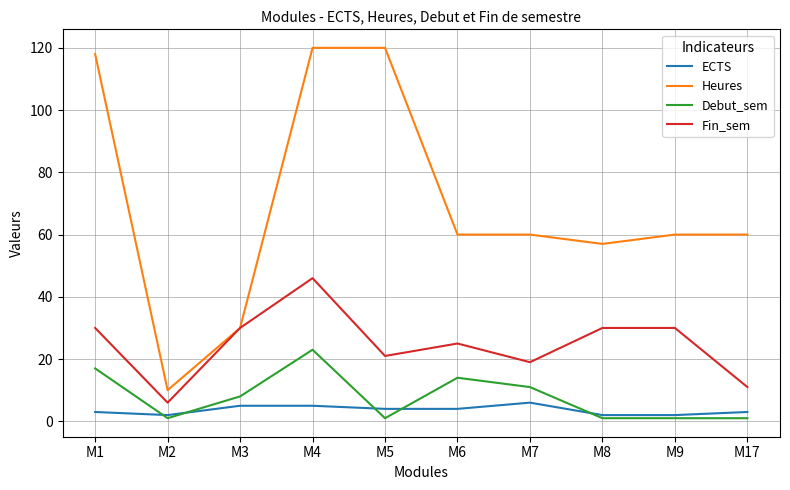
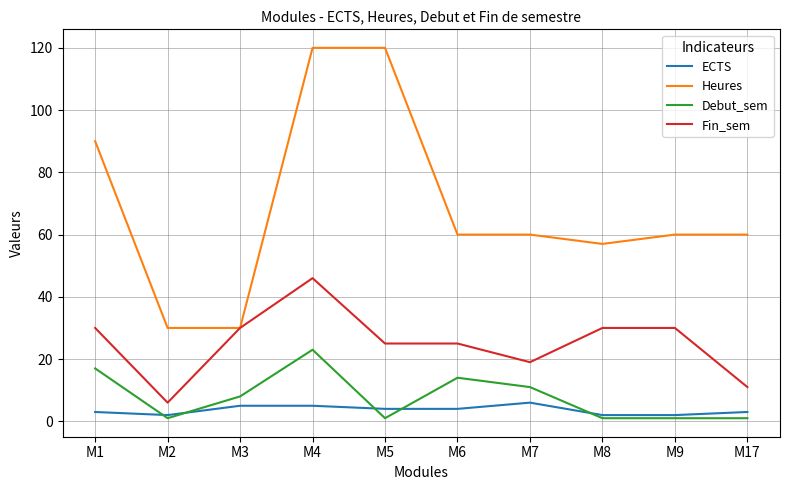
Heures, M1: 118 -> 90
Heures, M2: 10 -> 30
Fin_sem, M5: 21 -> 25
